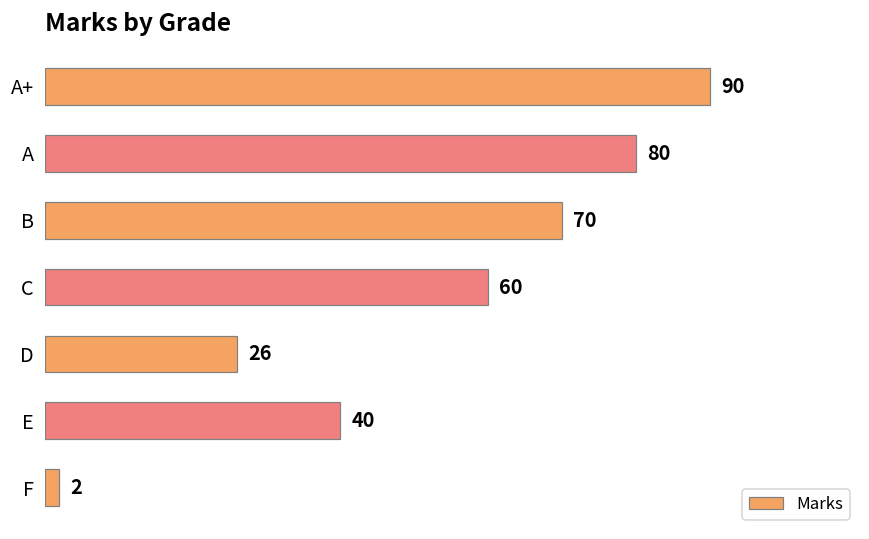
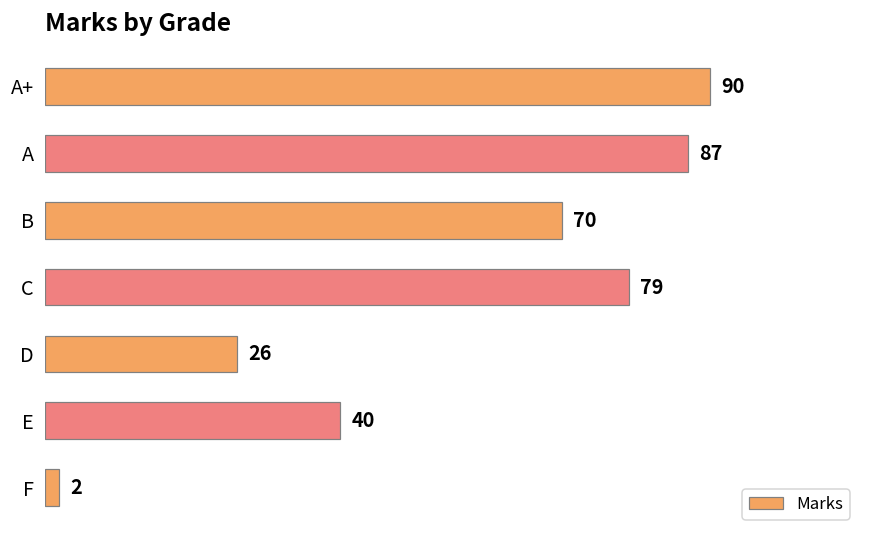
A: 80 -> 87
C: 60 -> 79
